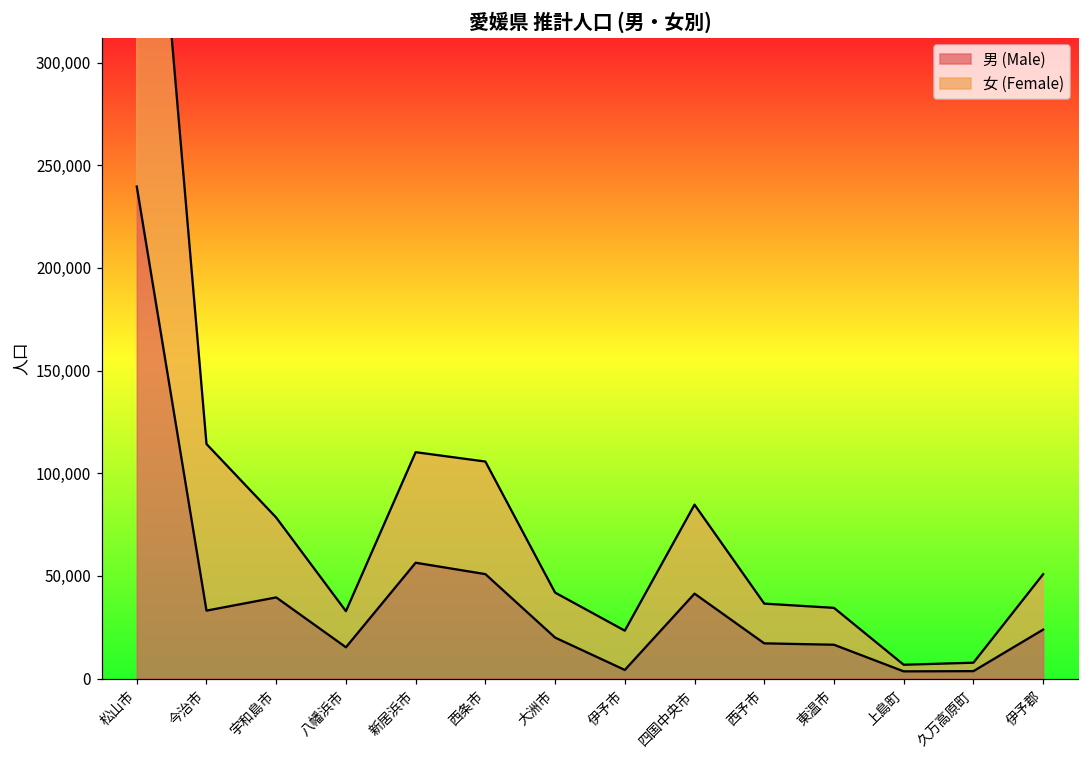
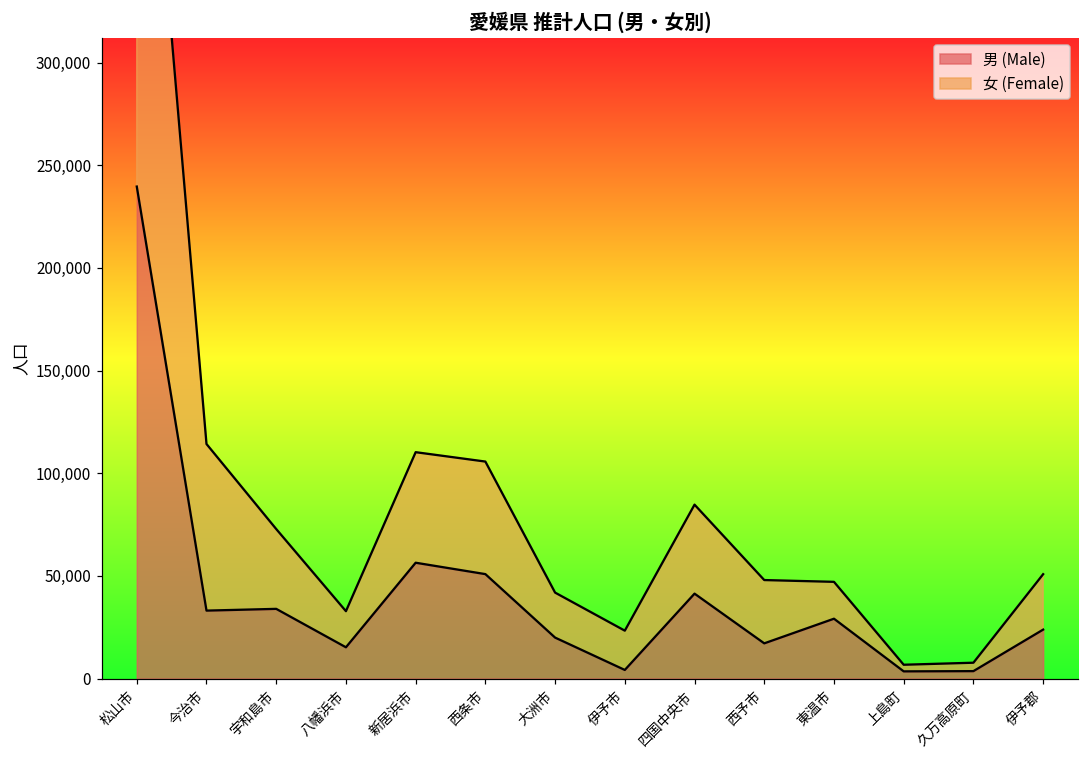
男 (Male), 宇和島市: 40,000 -> 34,000
女 (Female), 西予市: 19,000 -> 31,000
男 (Male), 東温市: 16,000 -> 29,000
